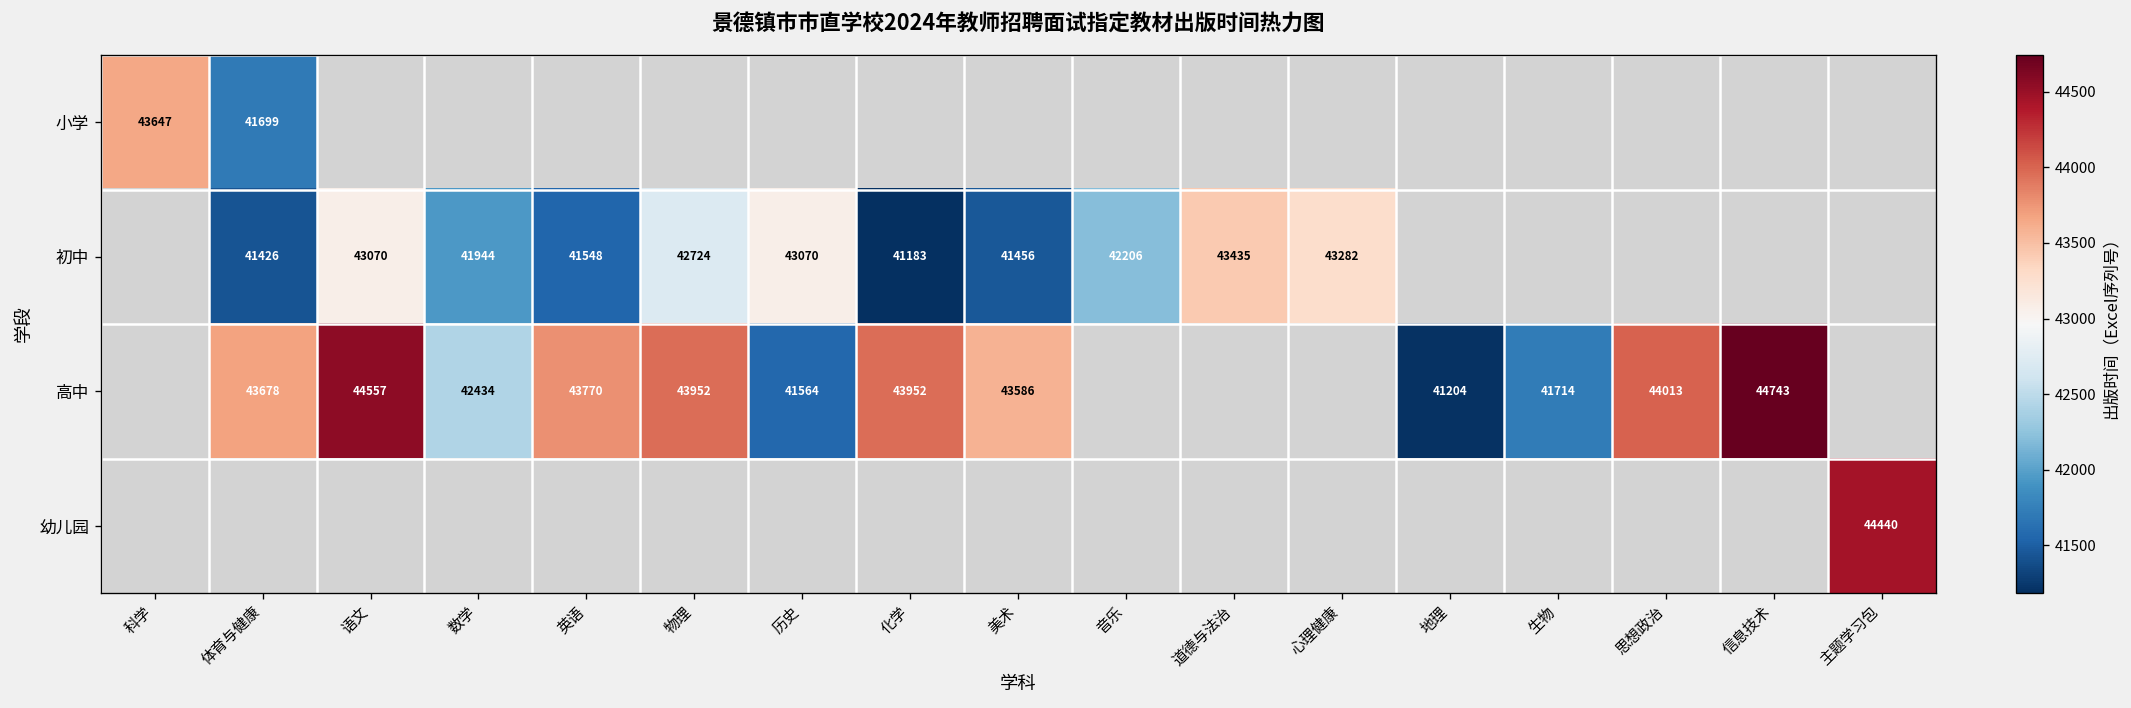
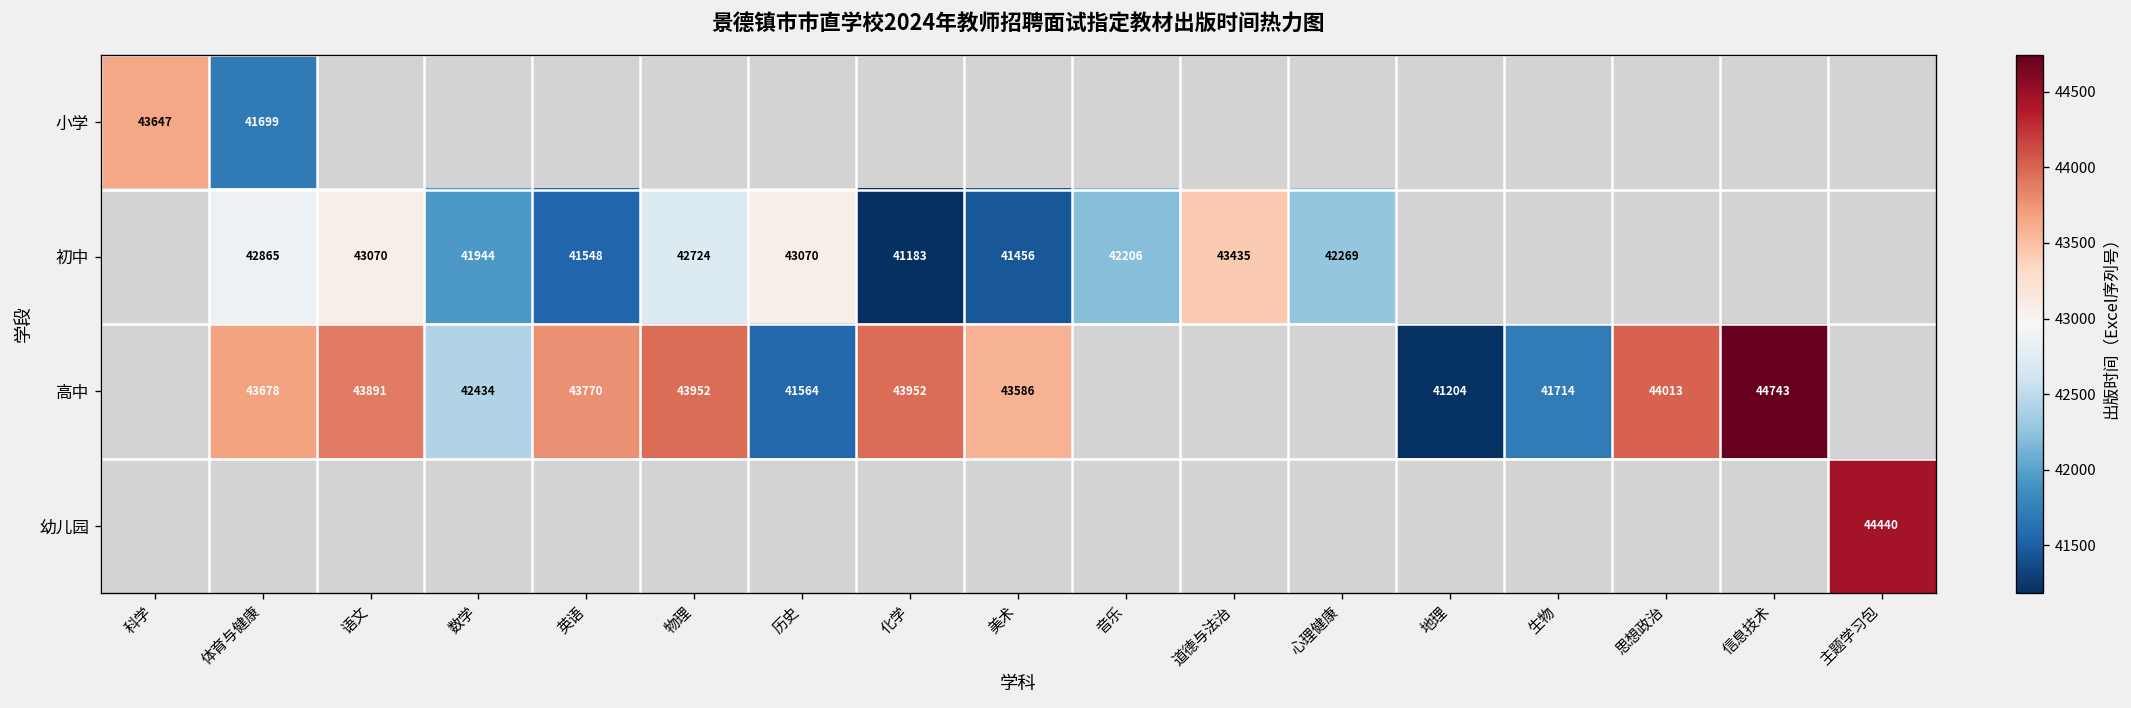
初中, 体育与健康: 41426 -> 42865
初中, 心理健康: 43282 -> 42269
高中, 语文: 44557 -> 43891
